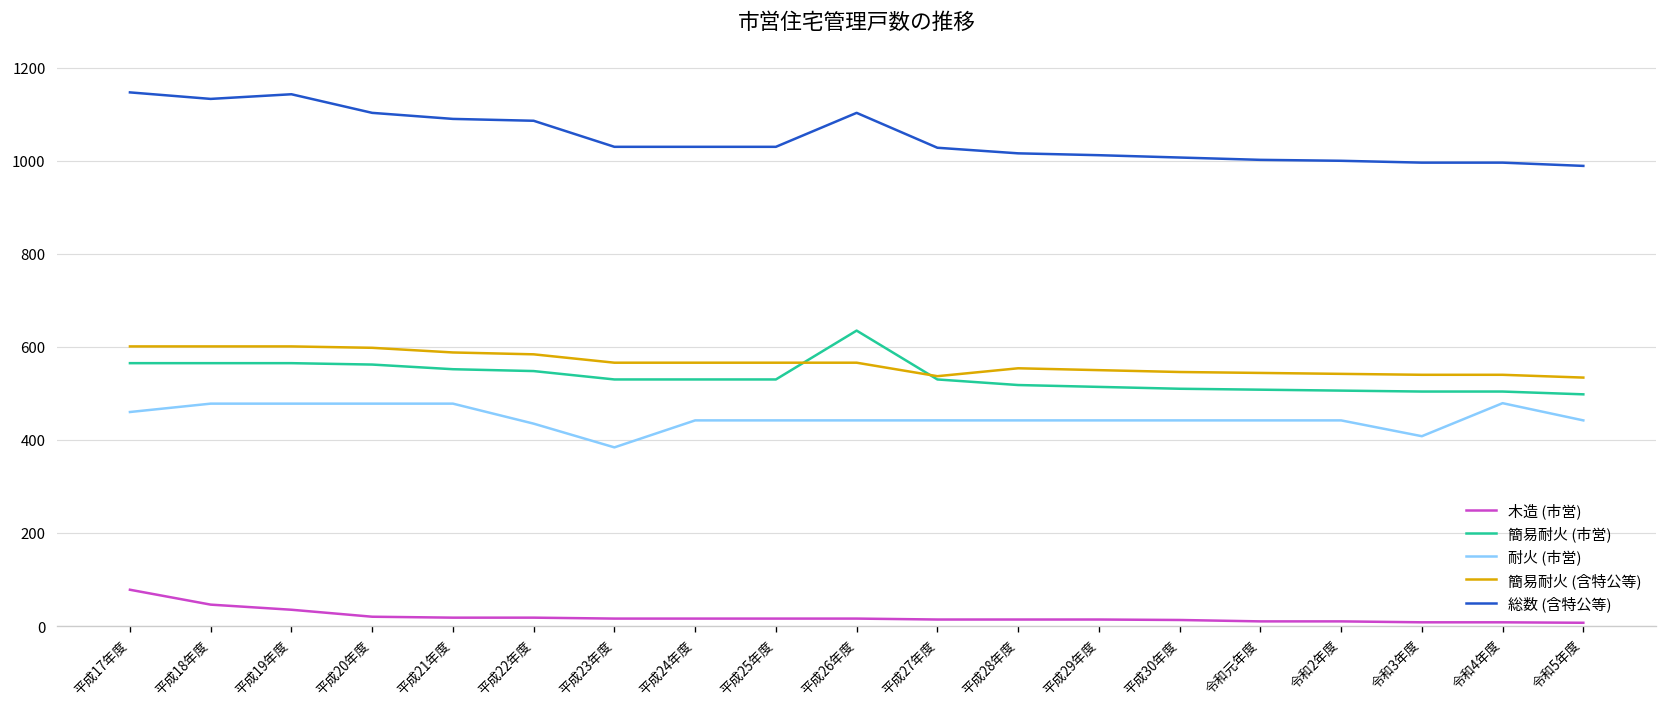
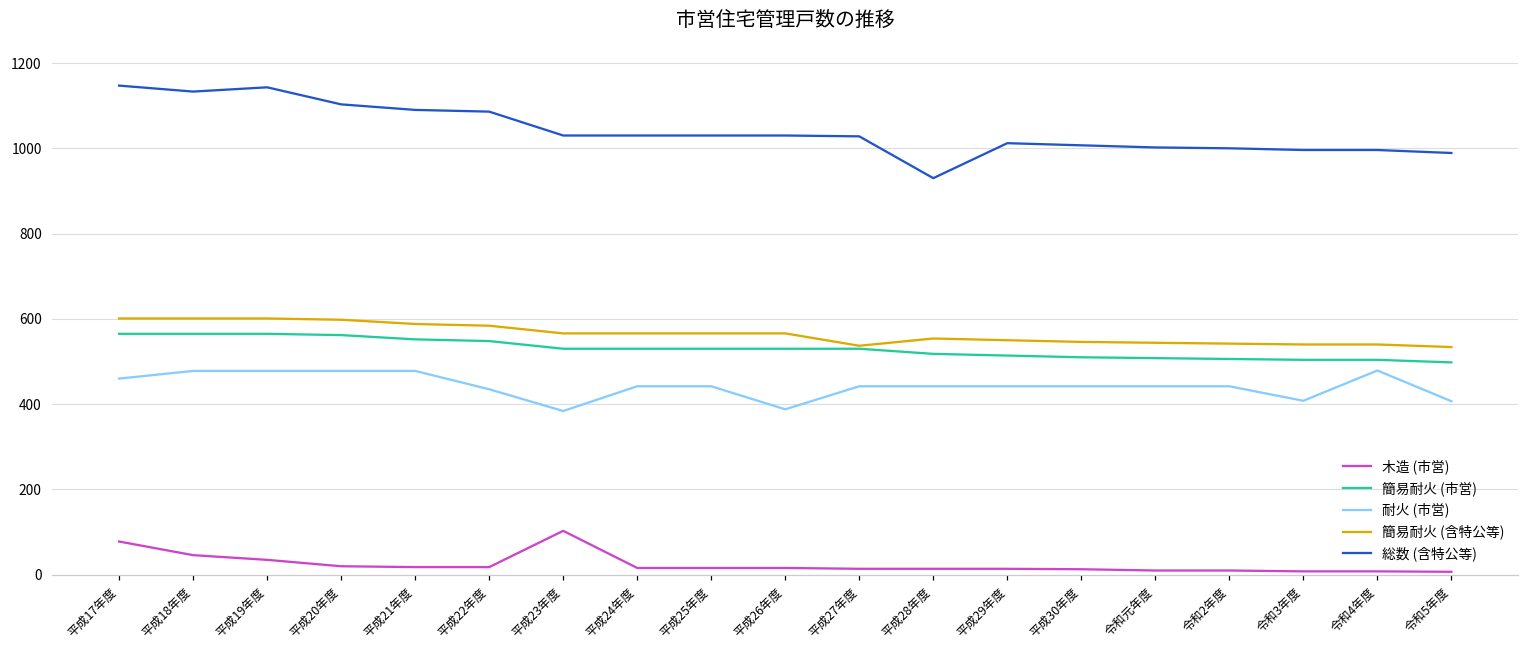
木造 (市営), 平成23年度: 20 -> 100
簡易耐火 (市営), 平成26年度: 640 -> 530
耐火 (市営), 平成26年度: 440 -> 390
総数 (含特公等), 平成26年度: 1100 -> 1030
総数 (含特公等), 平成28年度: 1020 -> 930
耐火 (市営), 令和5年度: 440 -> 410
